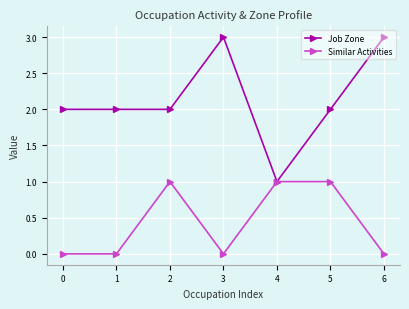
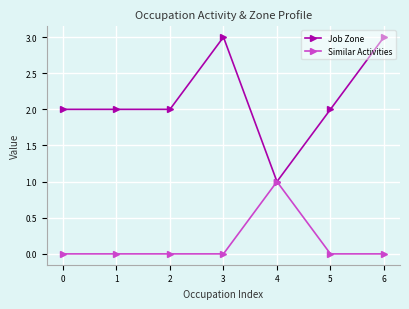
Similar Activities, 2: 1 -> 0
Similar Activities, 5: 1 -> 0
